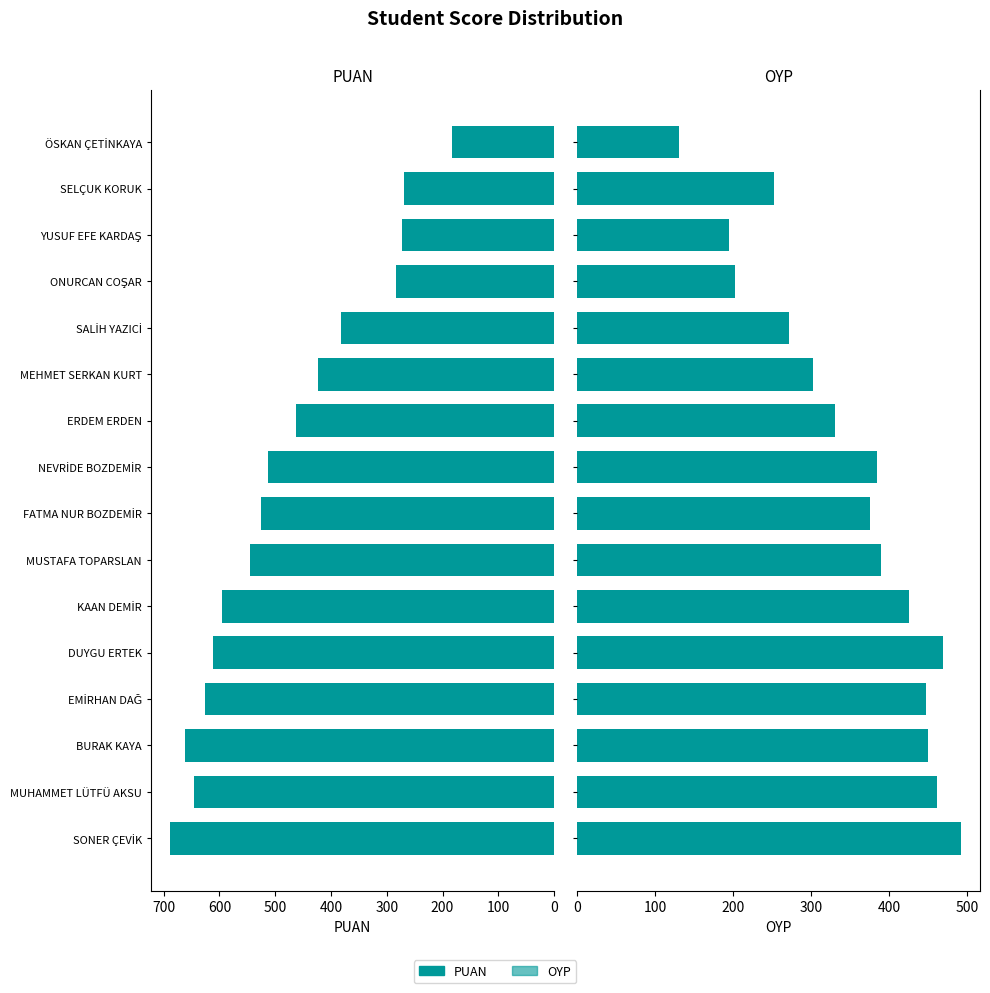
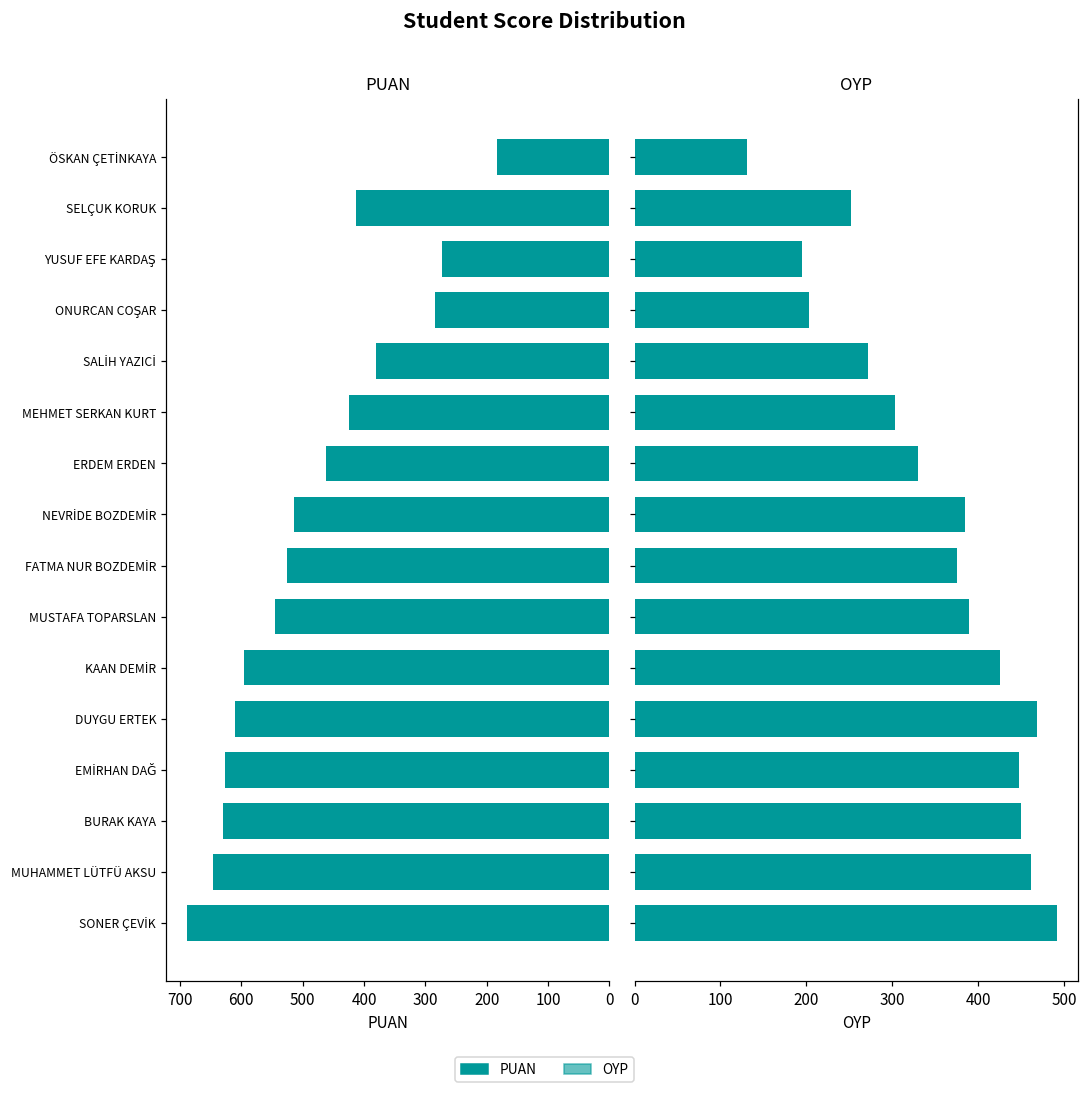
PUAN, SELÇUK KORUK: 270 -> 410
PUAN, BURAK KAYA: 660 -> 630
